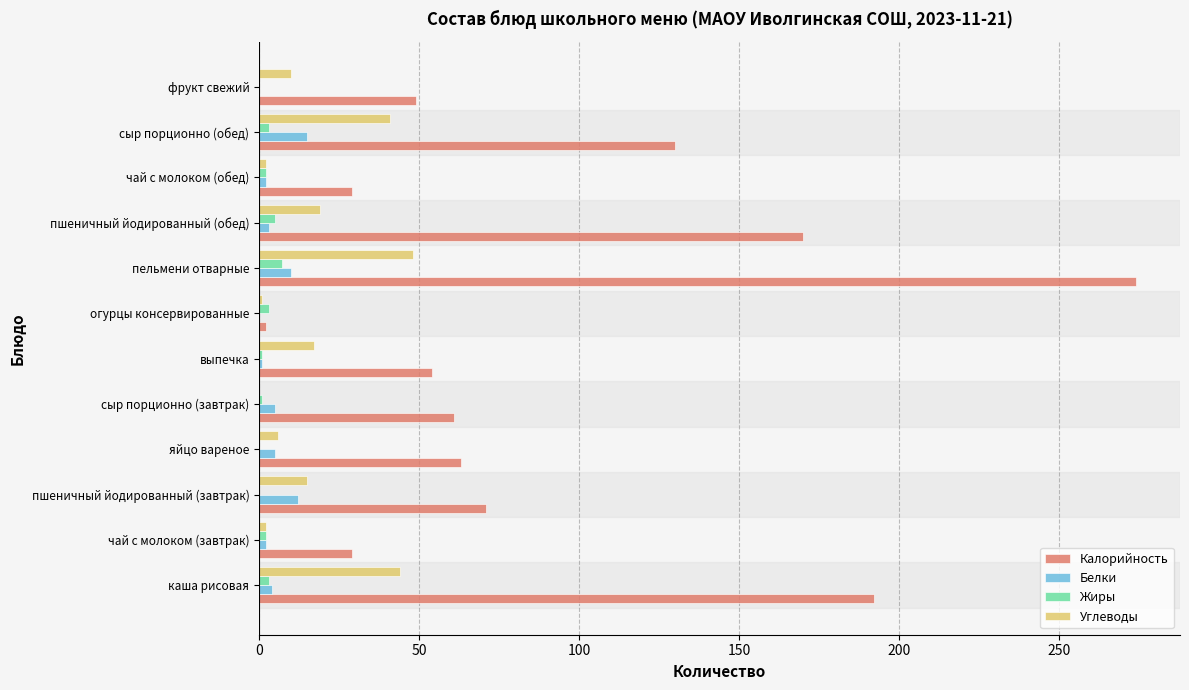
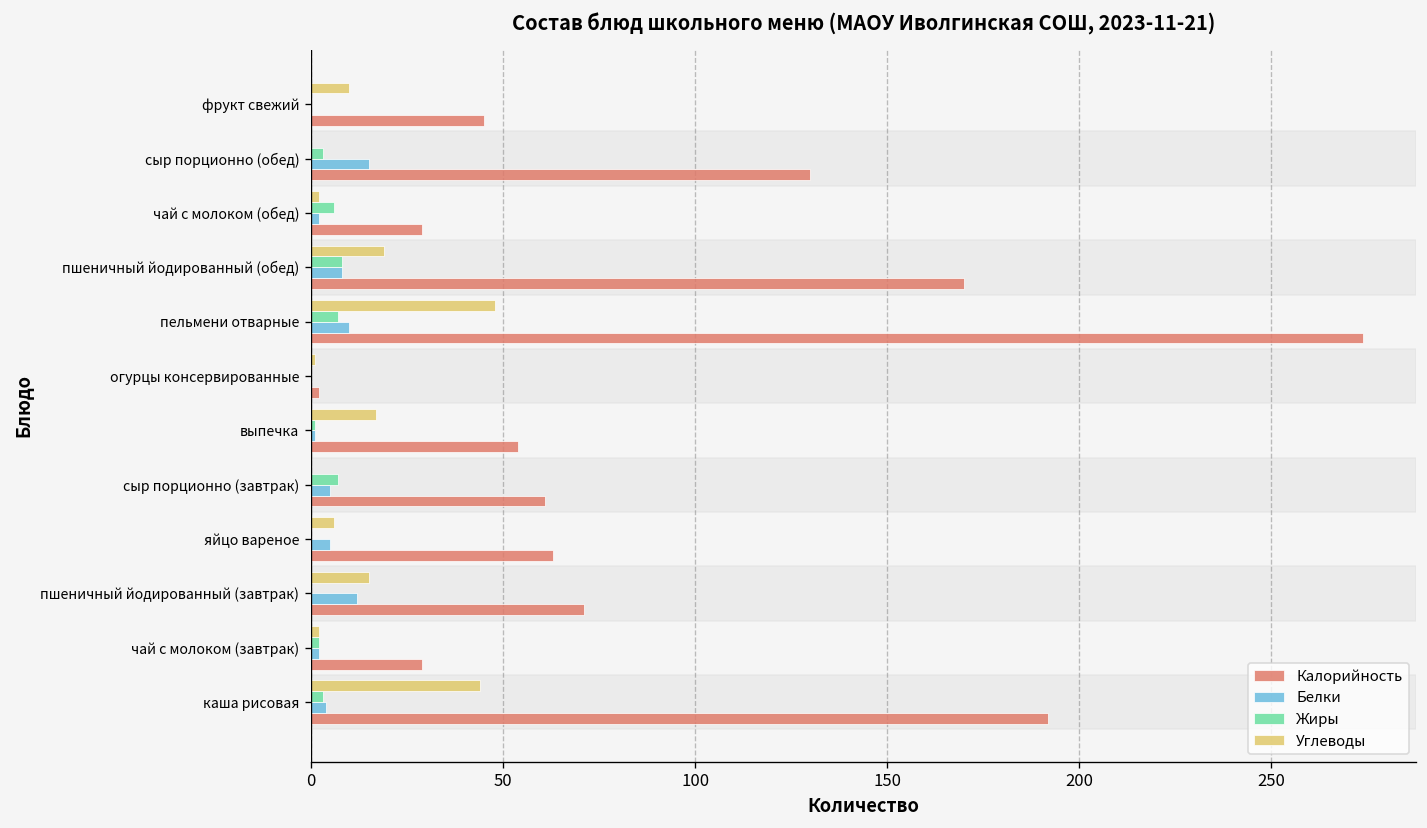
Калорийность, фрукт свежий: 49 -> 45
Углеводы, сыр порционно (обед): 41 -> 0
Жиры, чай с молоком (обед): 2 -> 6
Жиры, пшеничный йодированный (обед): 5 -> 8
Белки, пшеничный йодированный (обед): 3 -> 8
Жиры, огурцы консервированные: 3 -> 0
Жиры, сыр порционно (завтрак): 1 -> 7
